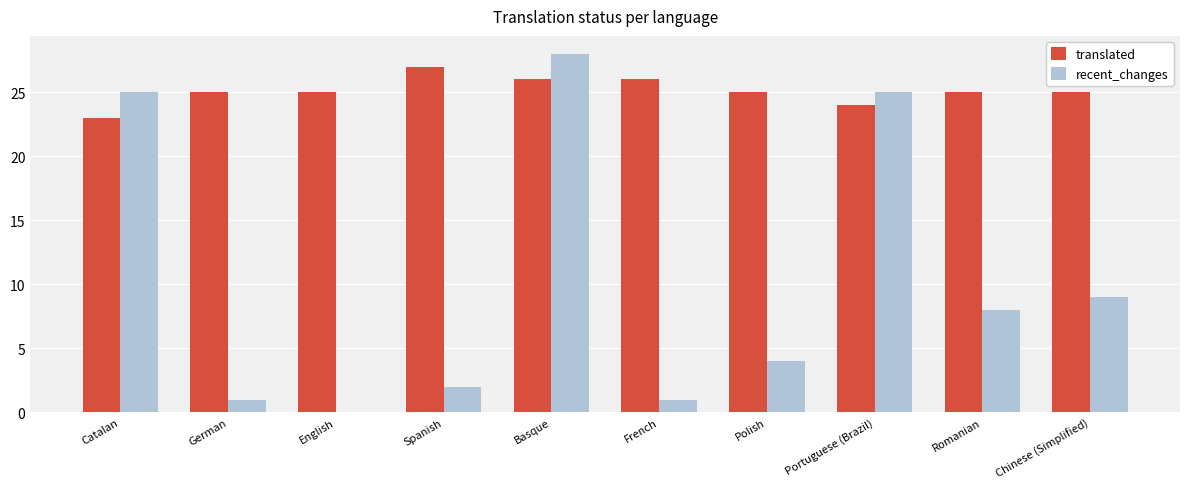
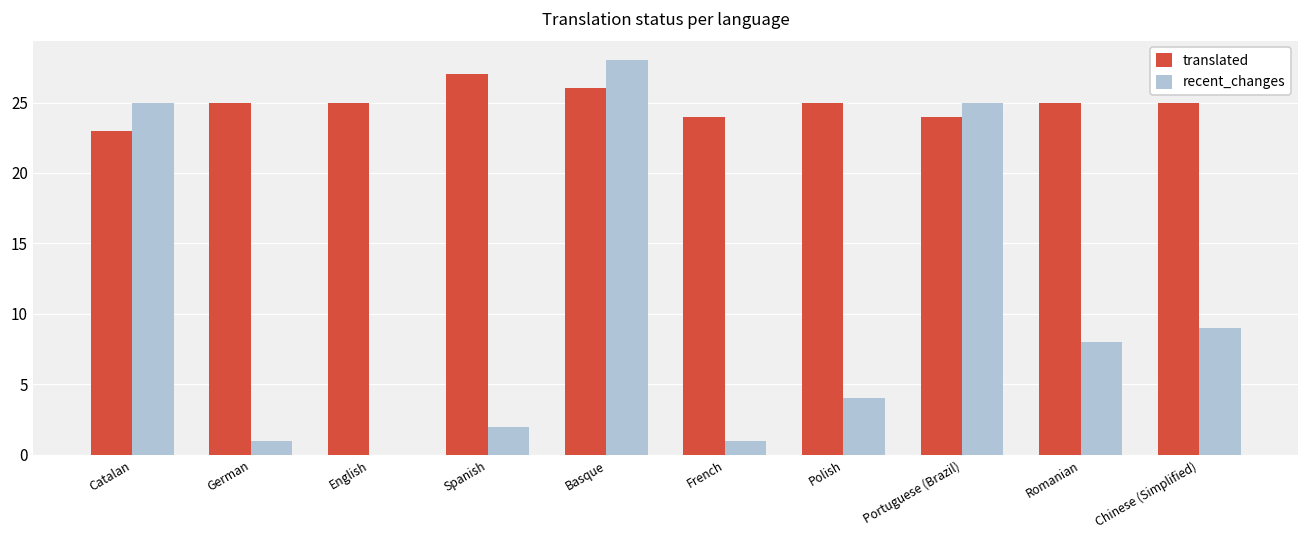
translated, French: 26 -> 24
